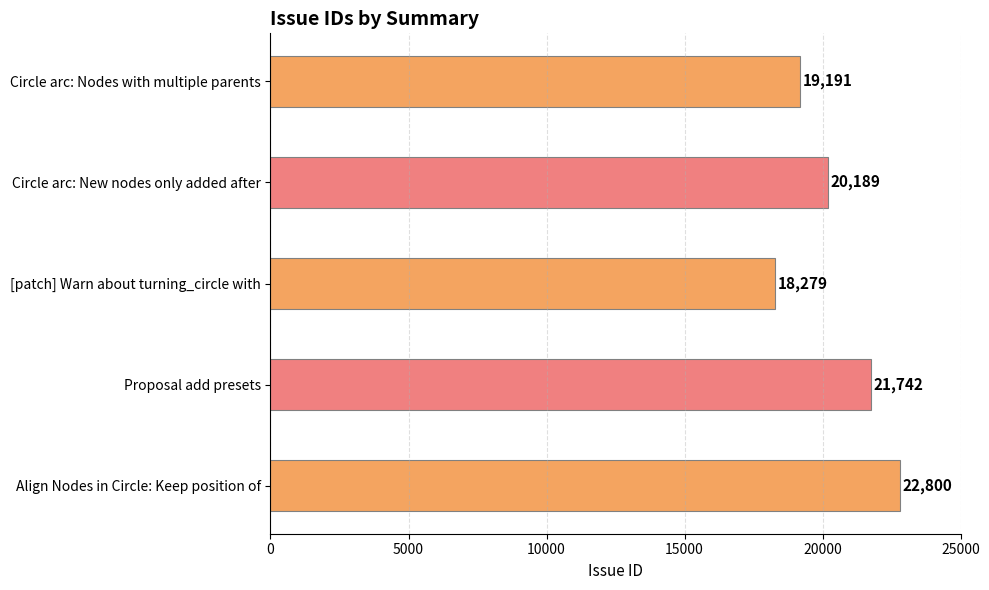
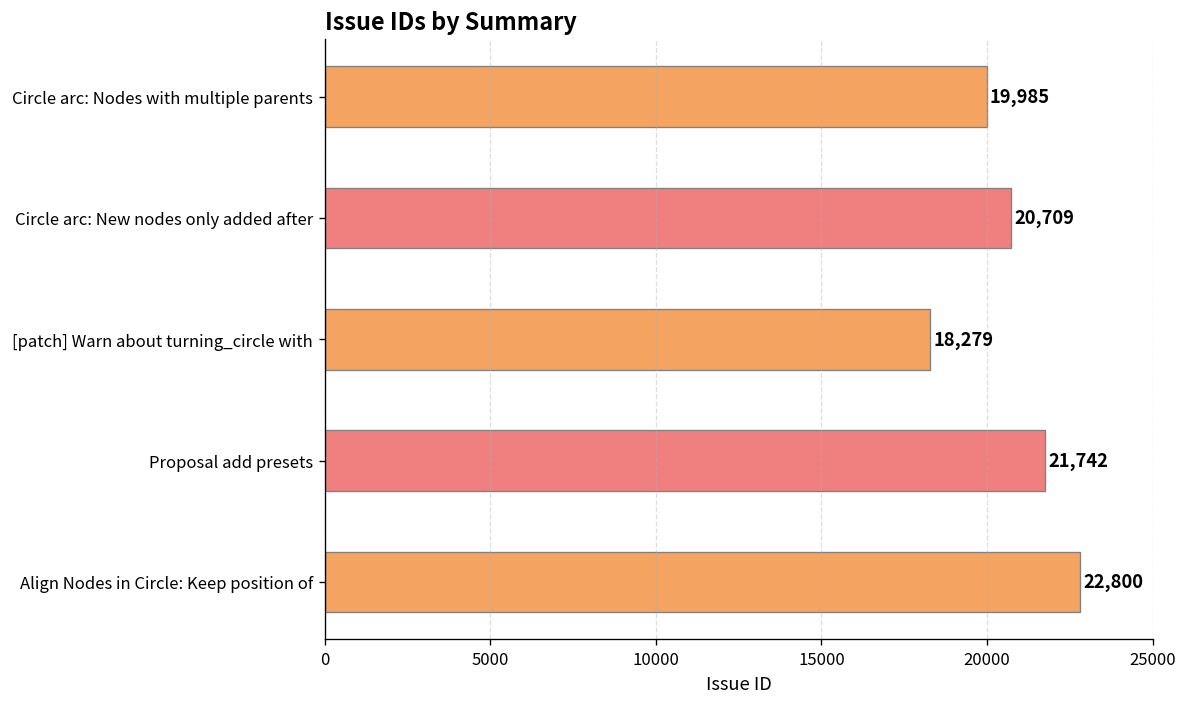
Circle arc: Nodes with multiple parents: 19,191 -> 19,985
Circle arc: New nodes only added after: 20,189 -> 20,709
